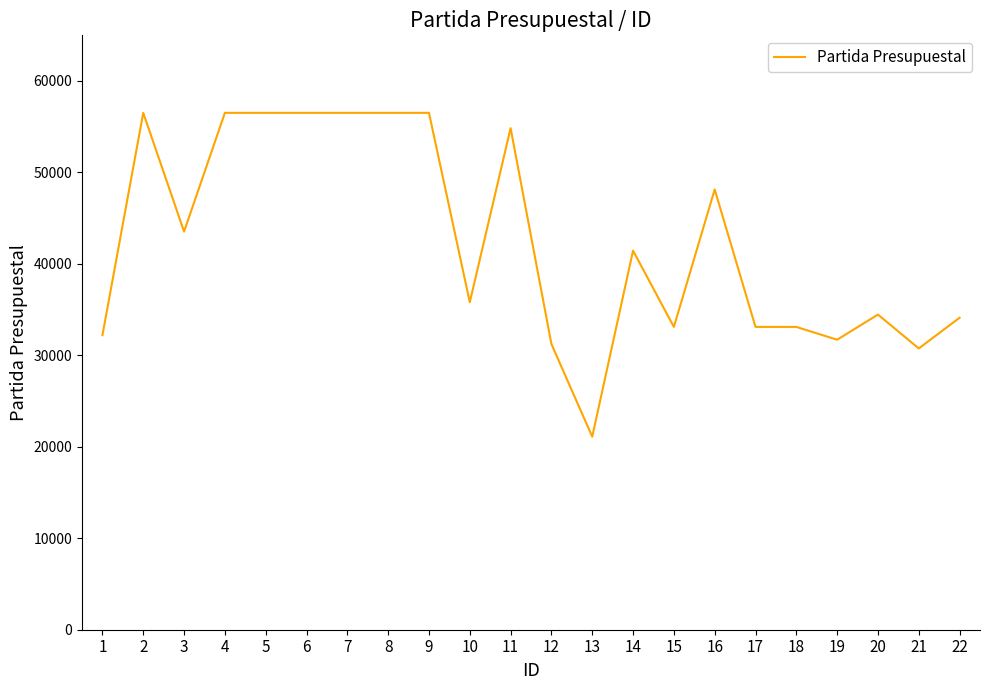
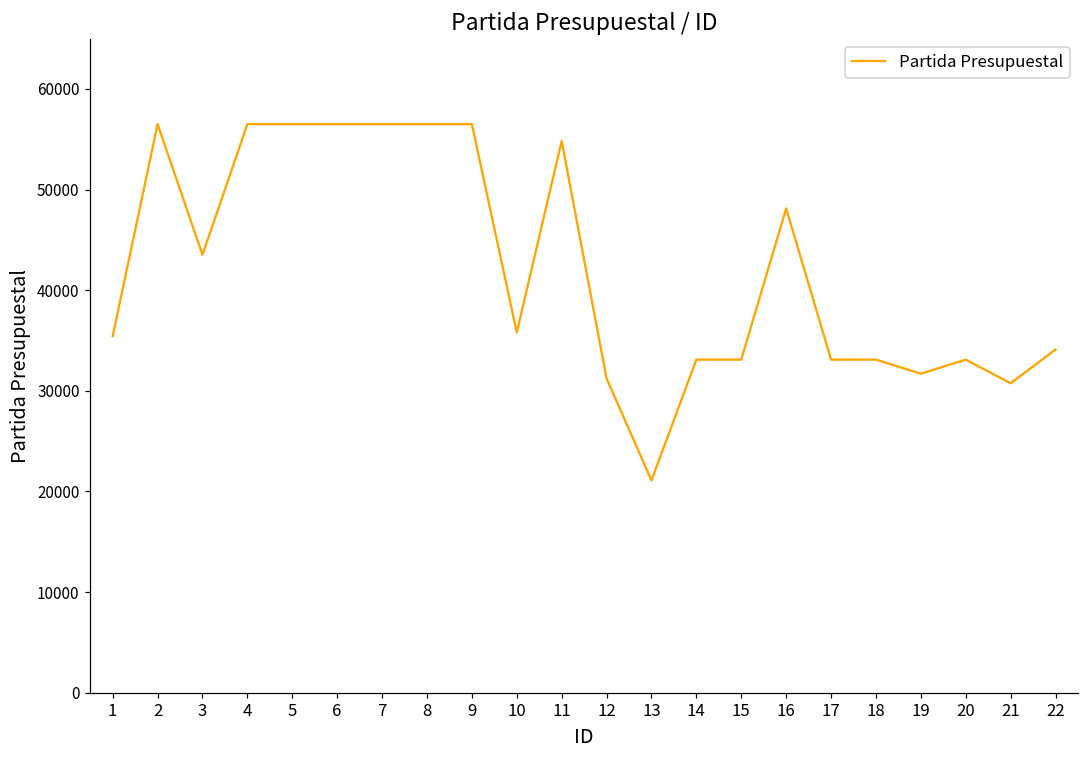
1: 32000 -> 35000
14: 41000 -> 33000
20: 34000 -> 33000
